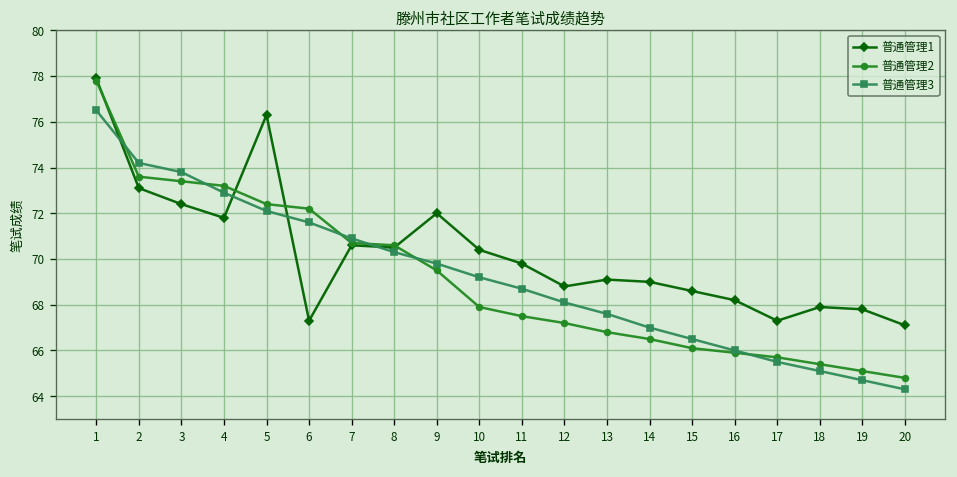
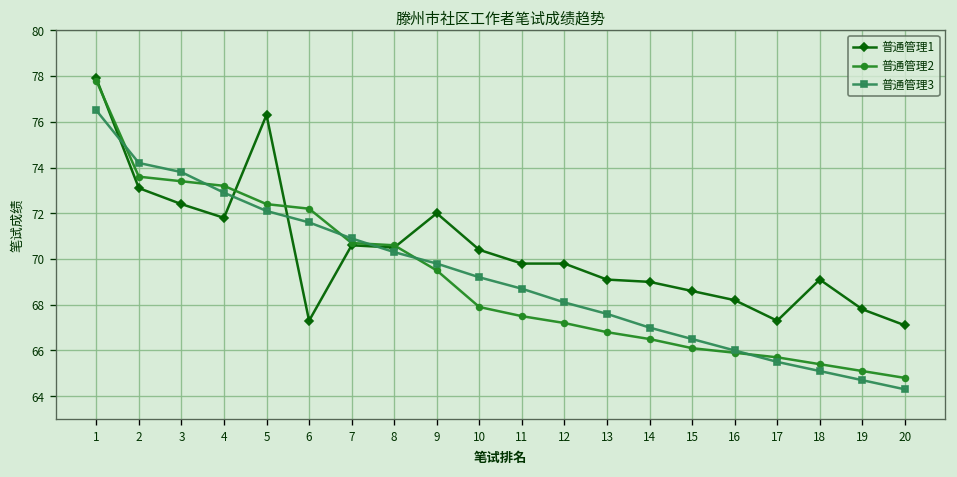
普通管理1, 12: 68.8 -> 69.8
普通管理1, 18: 67.9 -> 69.1
